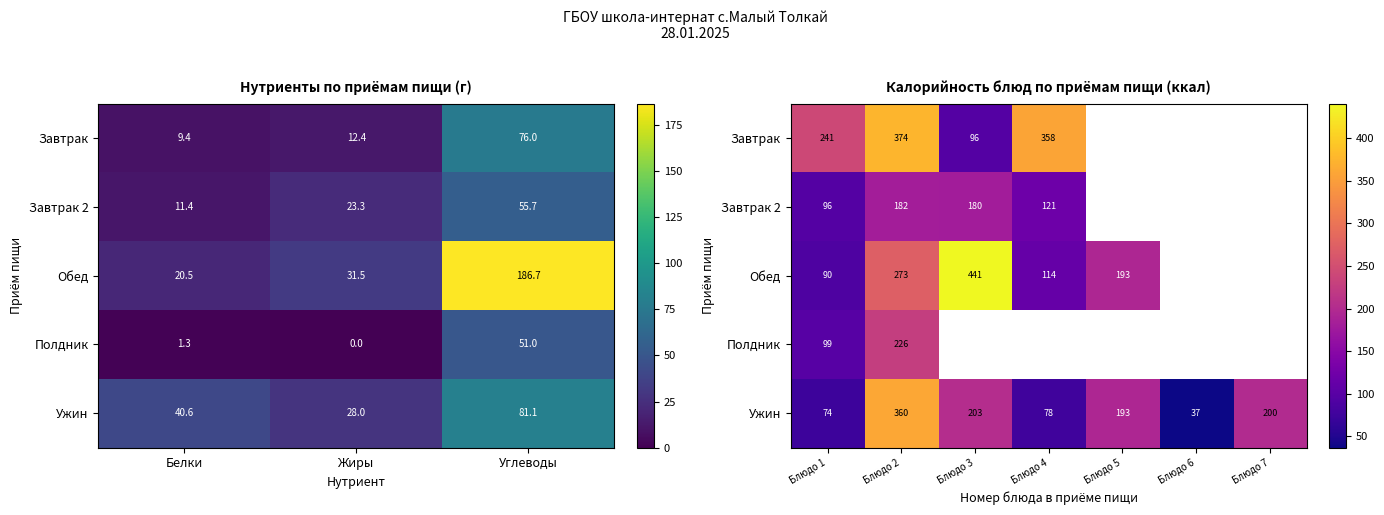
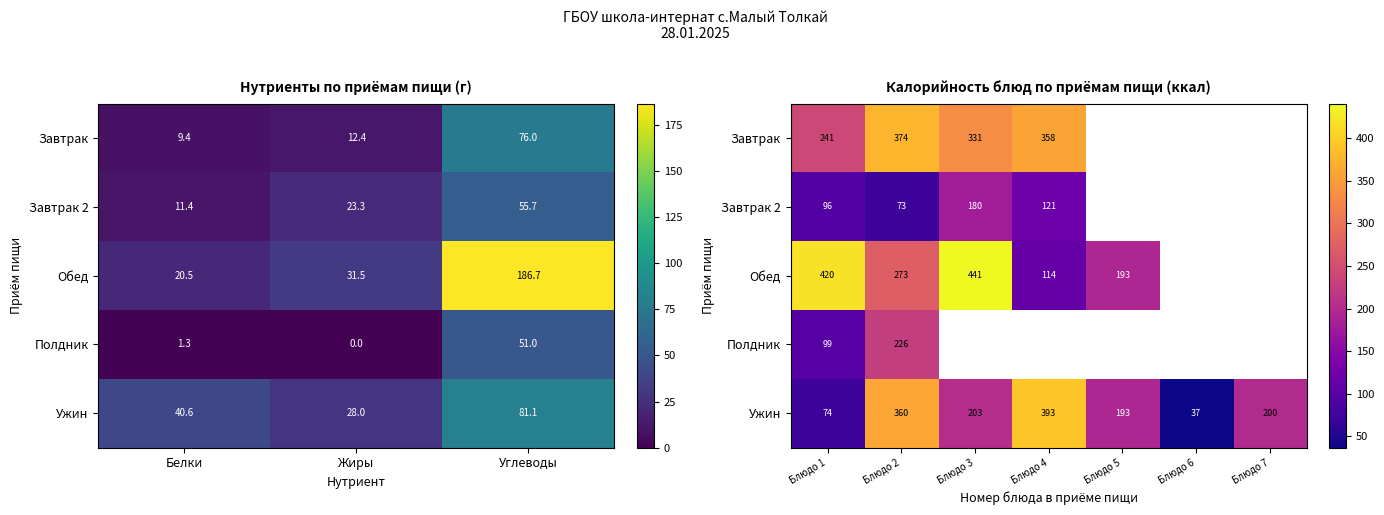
Калорийность блюд по приёмам пищи (ккал), Завтрак, Блюдо 3: 96 -> 331
Калорийность блюд по приёмам пищи (ккал), Завтрак 2, Блюдо 2: 182 -> 73
Калорийность блюд по приёмам пищи (ккал), Обед, Блюдо 1: 90 -> 420
Калорийность блюд по приёмам пищи (ккал), Ужин, Блюдо 4: 78 -> 393
